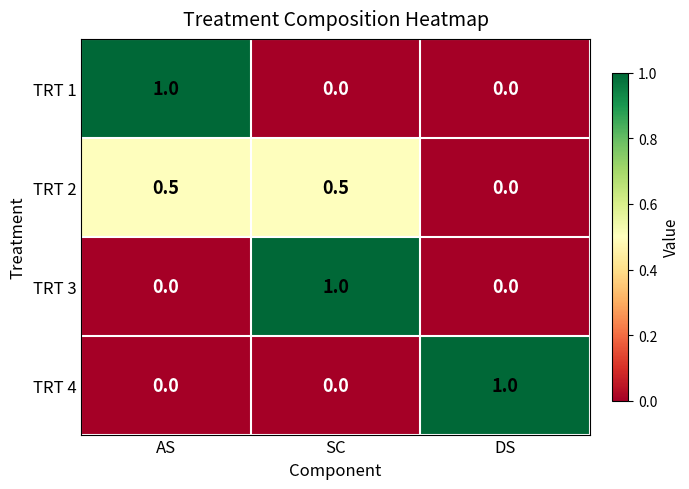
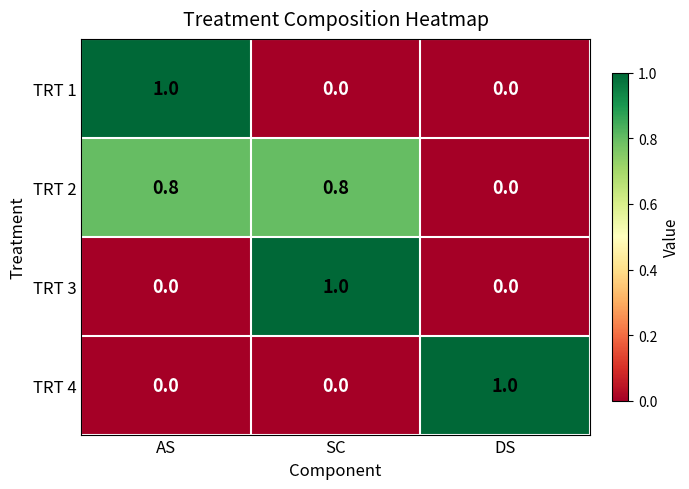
TRT 2, AS: 0.5 -> 0.8
TRT 2, SC: 0.5 -> 0.8
